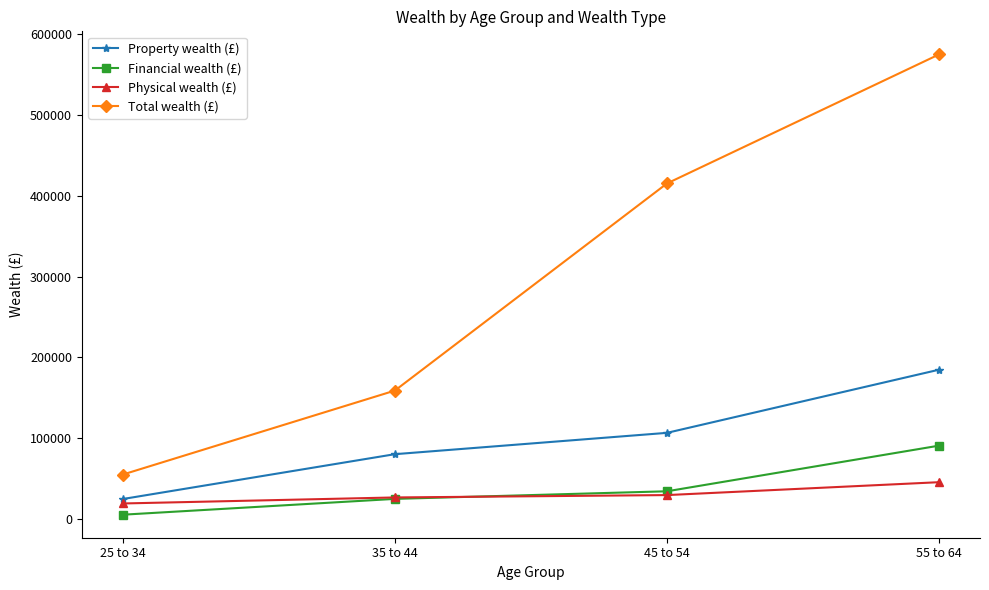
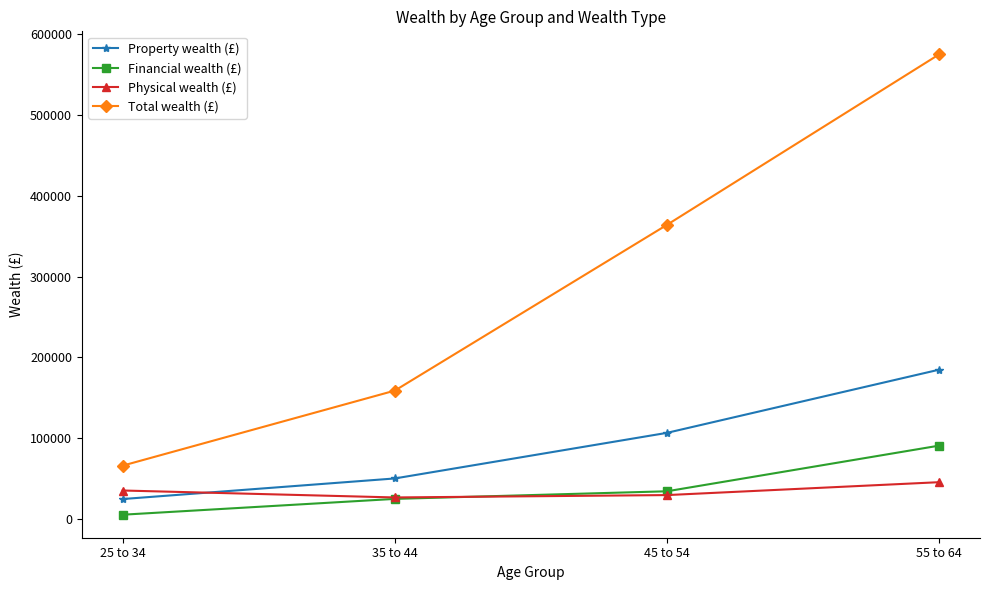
Physical wealth (£), 25 to 34: 20000 -> 40000
Total wealth (£), 25 to 34: 60000 -> 70000
Property wealth (£), 35 to 44: 80000 -> 50000
Total wealth (£), 45 to 54: 420000 -> 360000
